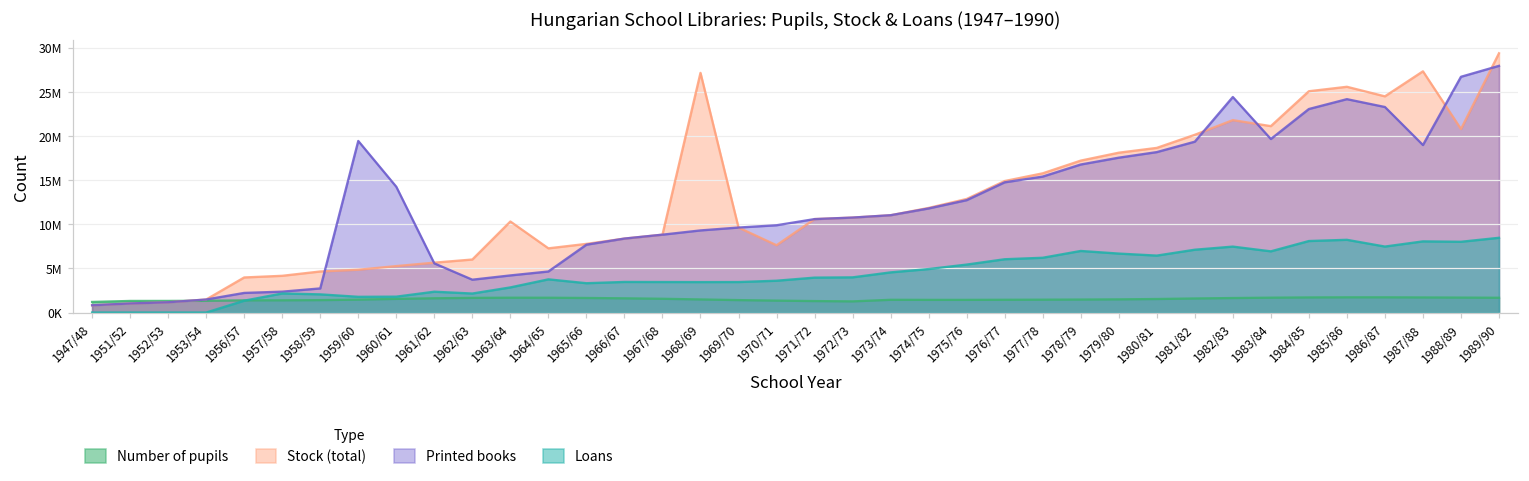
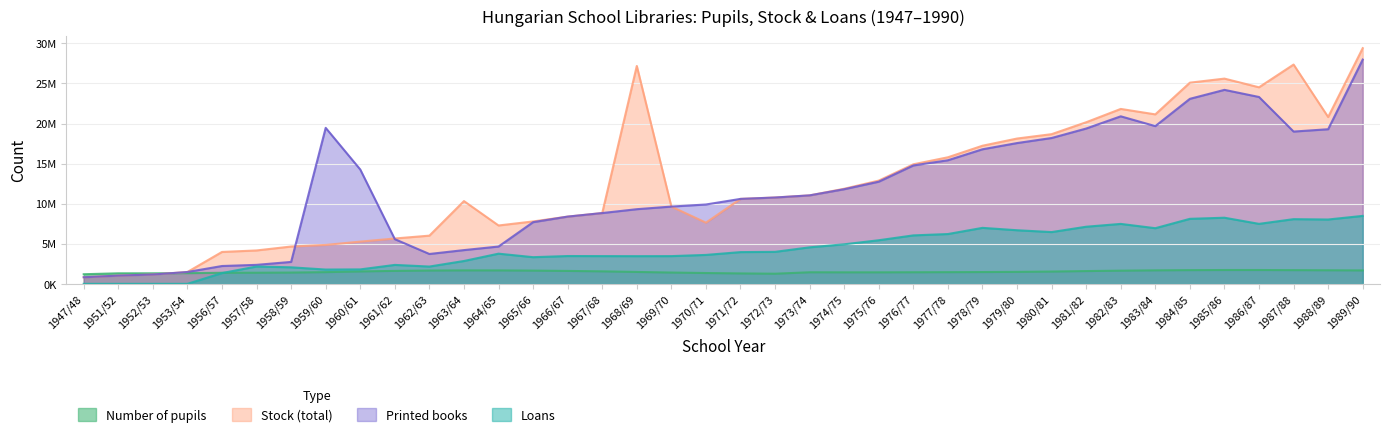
Printed books, 1982/83: 24000000 -> 21000000
Printed books, 1988/89: 27000000 -> 19000000
